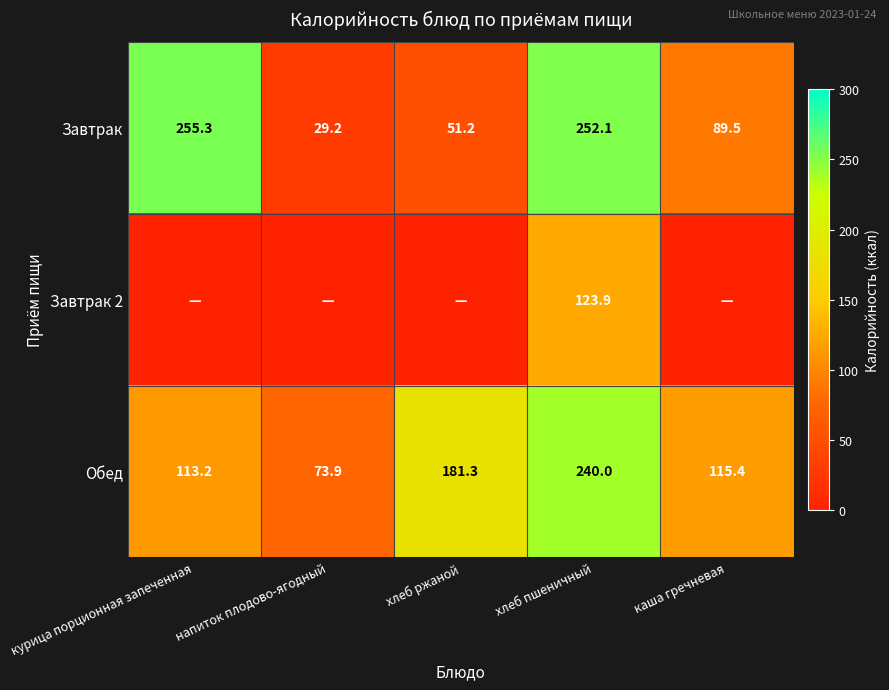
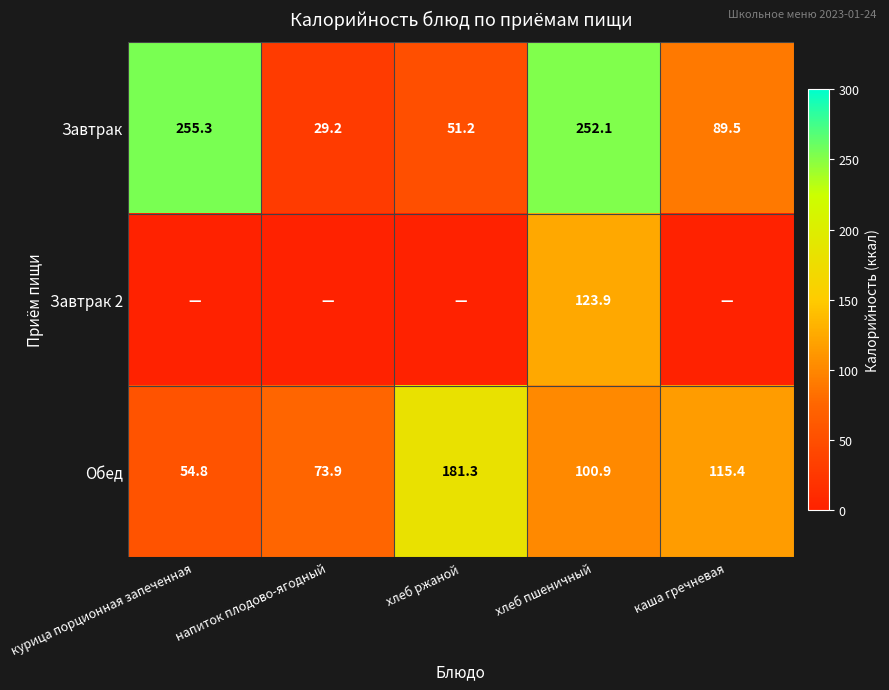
Обед, курица порционная запеченная: 113.2 -> 54.8
Обед, хлеб пшеничный: 240.0 -> 100.9
